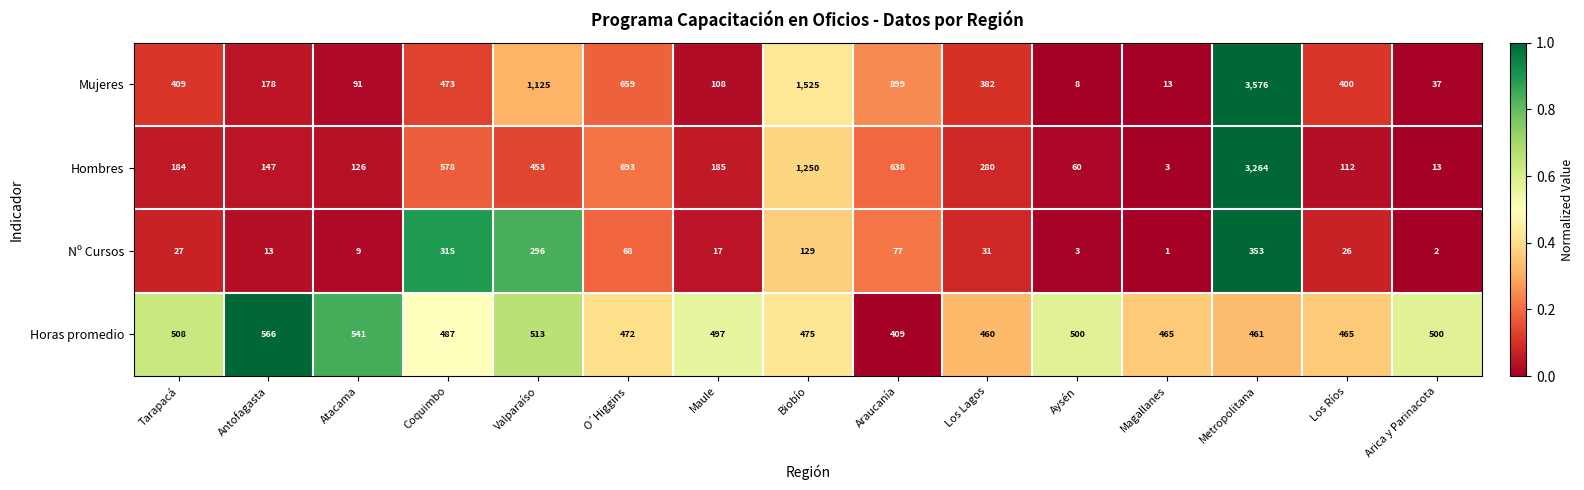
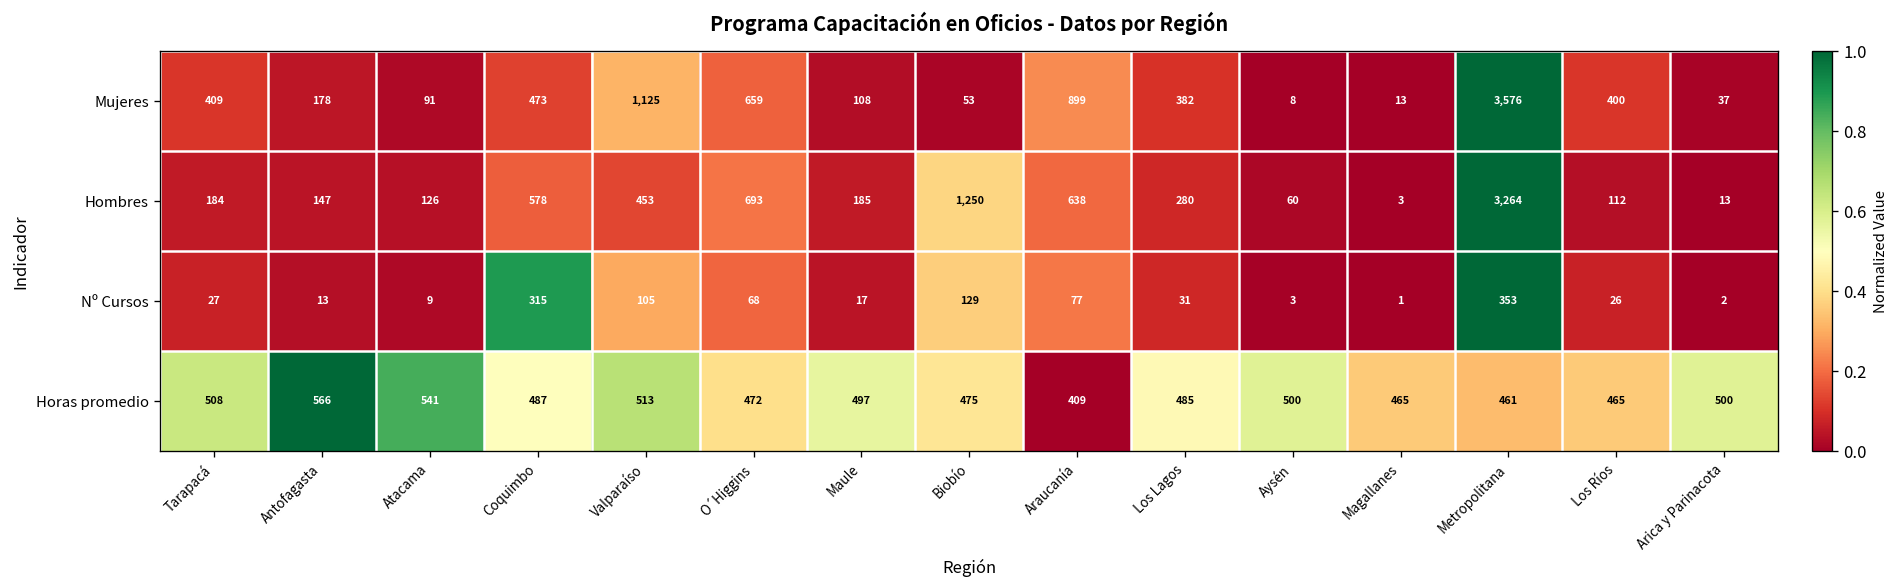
Mujeres, Biobío: 1,525 -> 53
Nº Cursos, Valparaíso: 296 -> 105
Horas promedio, Los Lagos: 460 -> 485
